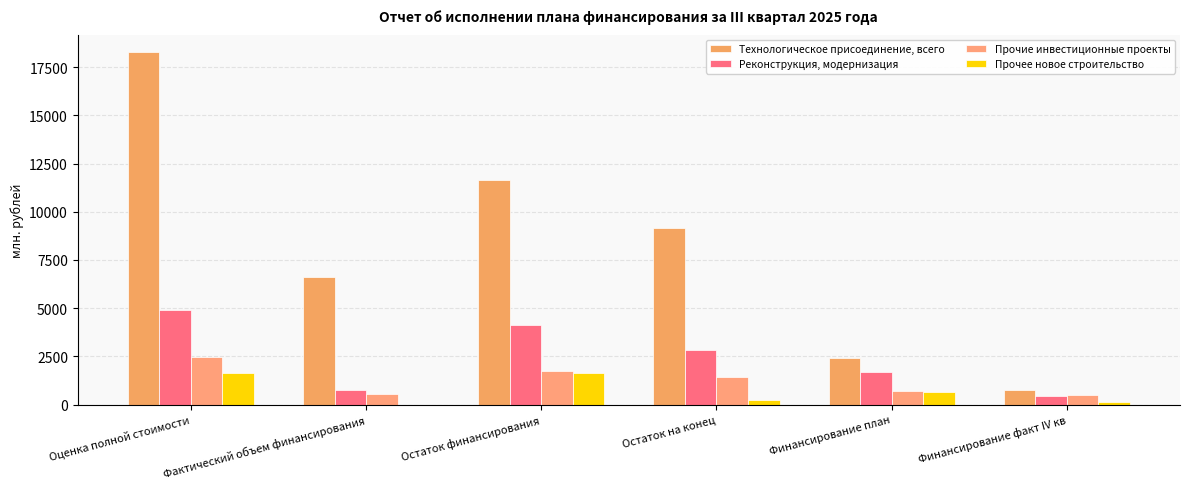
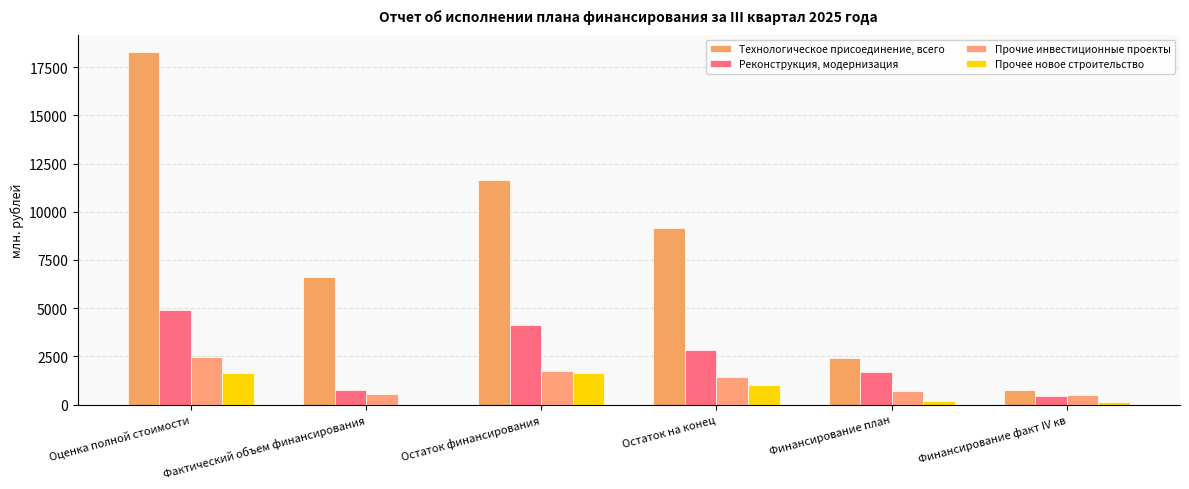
Прочее новое строительство, Остаток на конец: 200 -> 1000
Прочее новое строительство, Финансирование план: 700 -> 200
